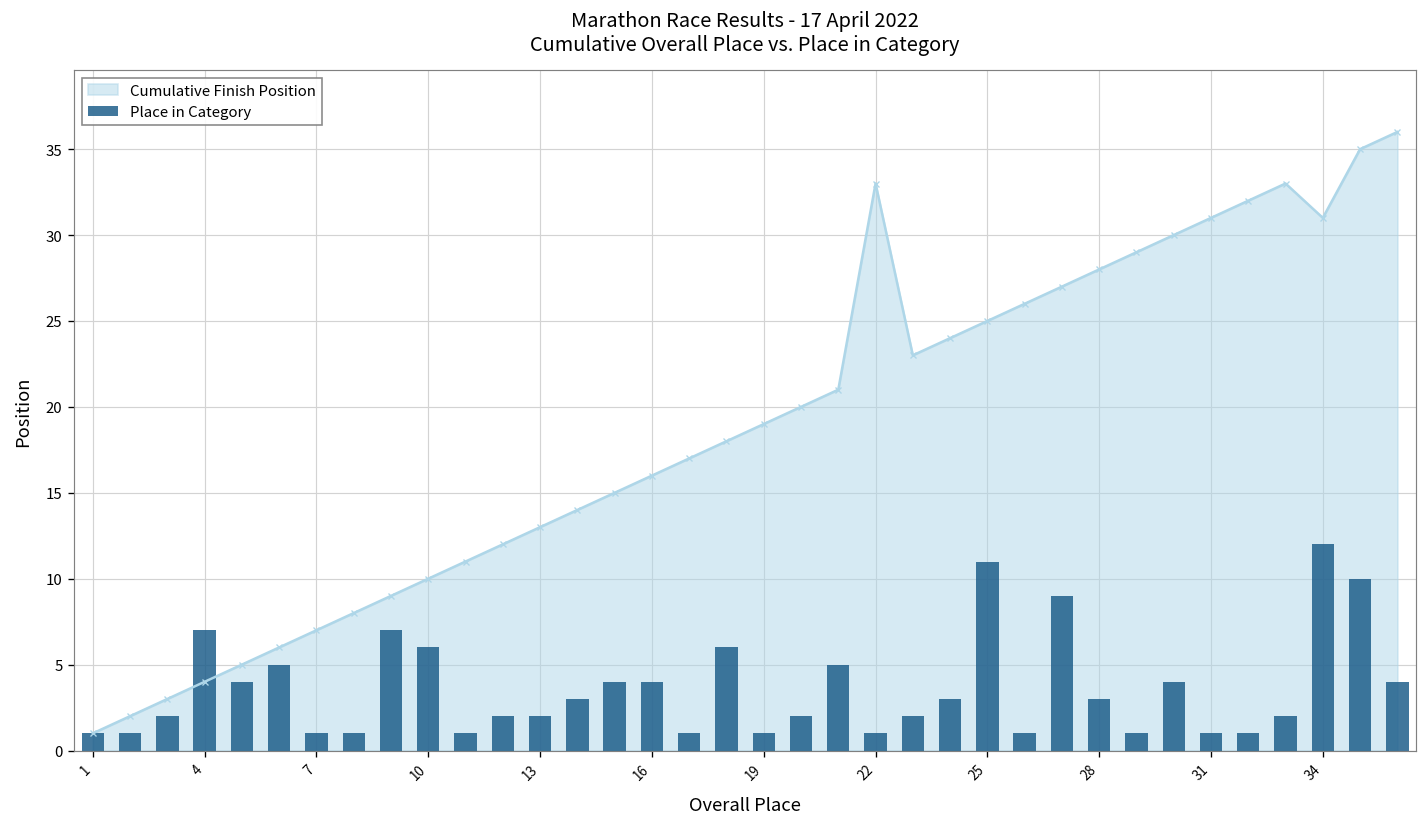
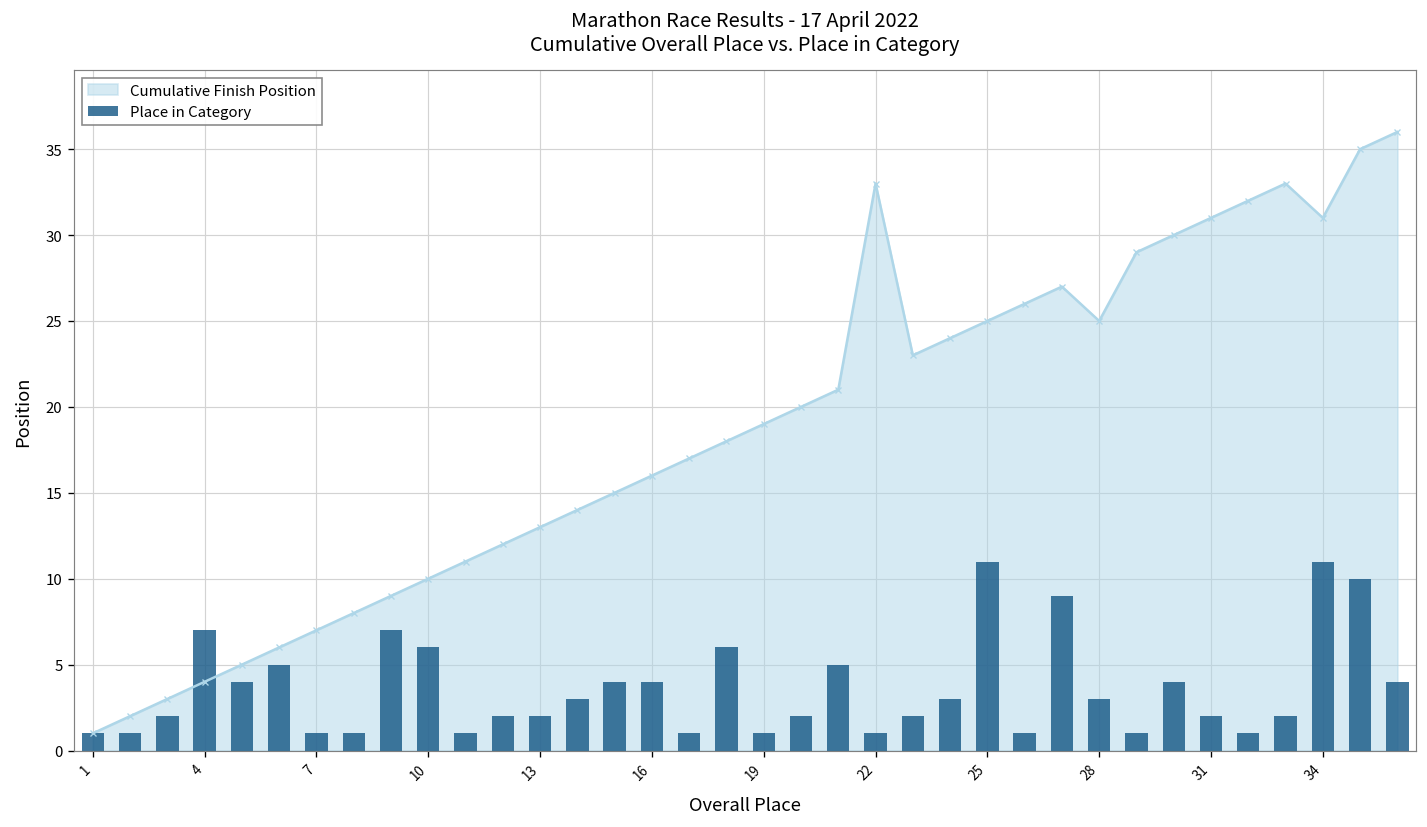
Cumulative Finish Position, 28: 28 -> 25
Place in Category, 31: 1 -> 2
Place in Category, 34: 12 -> 11
